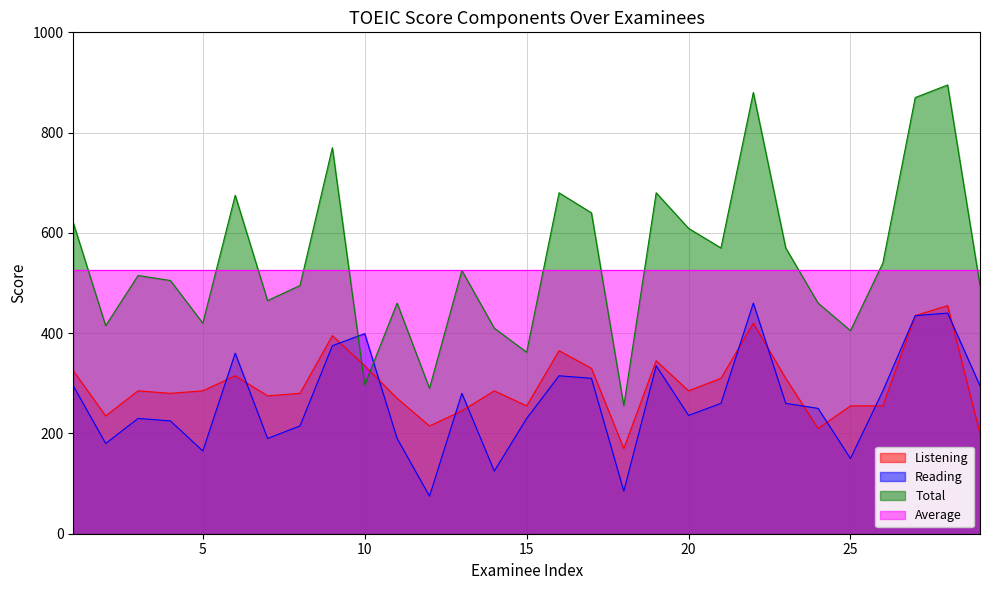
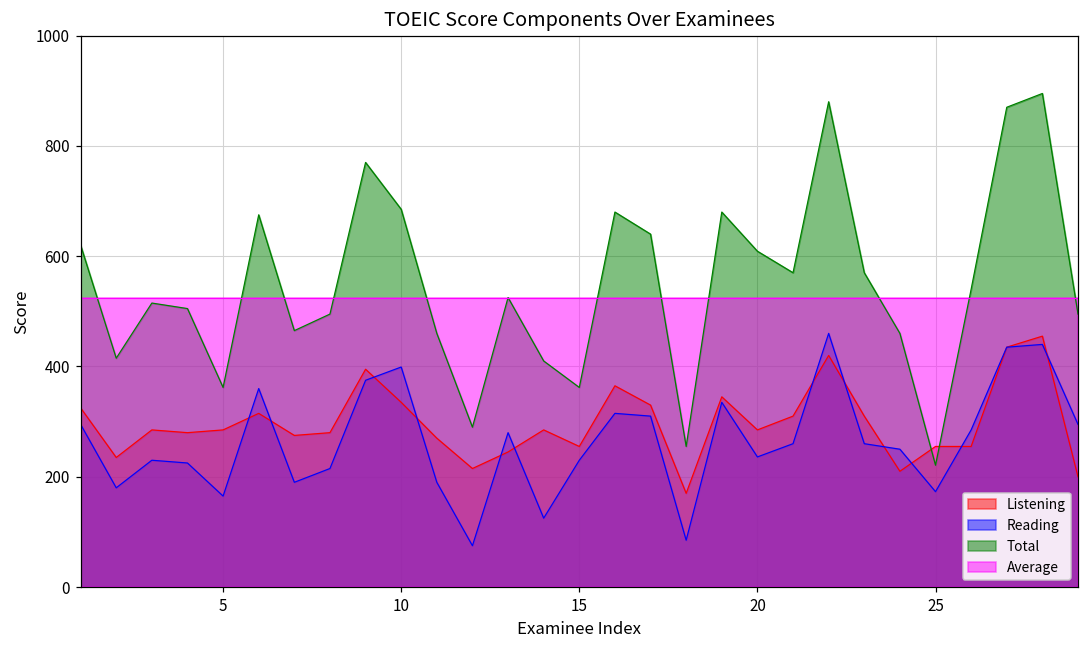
Total, 5: 420 -> 360
Total, 10: 300 -> 690
Reading, 25: 150 -> 170
Total, 25: 410 -> 220
